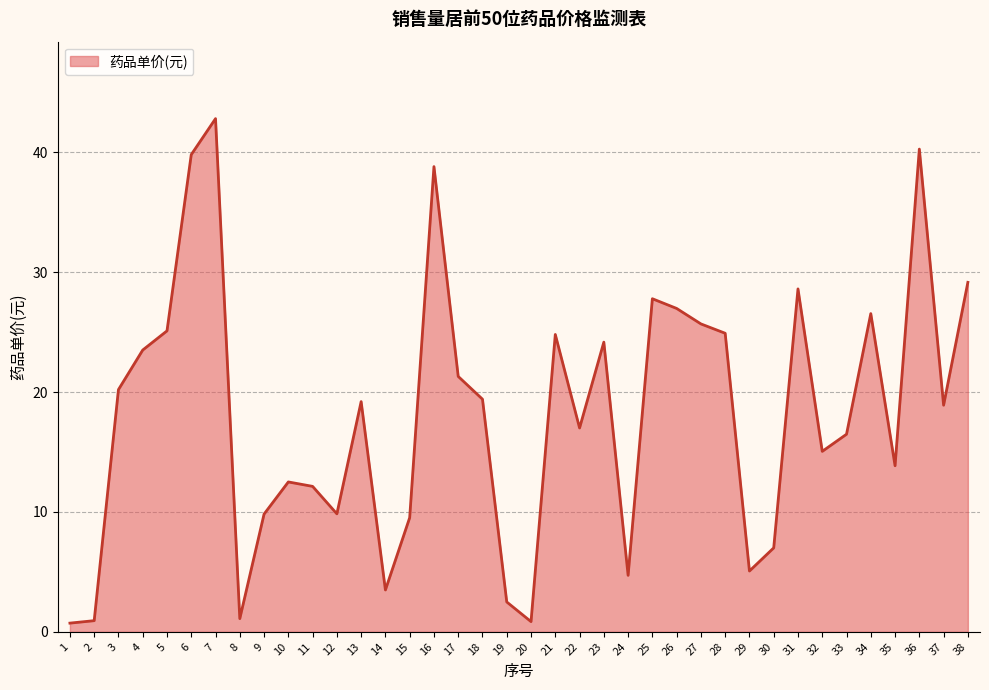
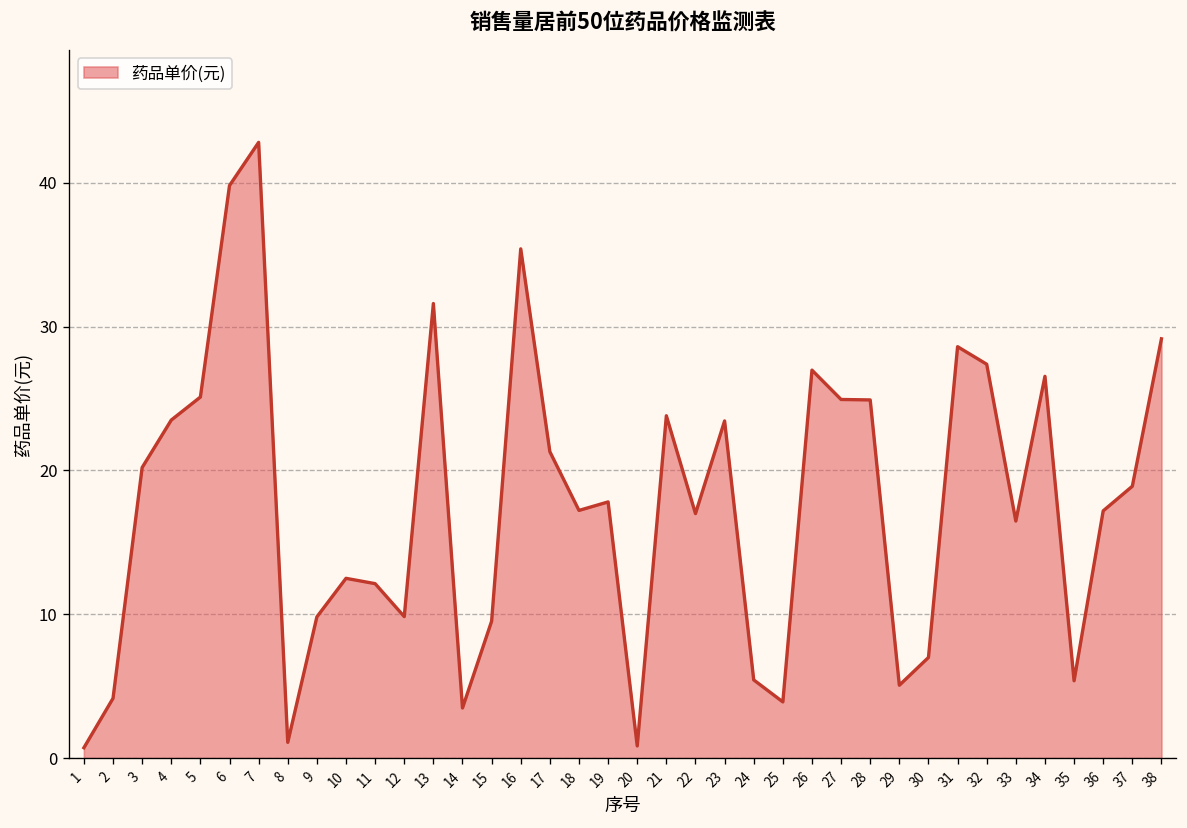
2: 0.9 -> 4.2
13: 19.2 -> 31.6
16: 38.8 -> 35.4
18: 19.4 -> 17.2
19: 2.5 -> 17.8
21: 24.8 -> 23.8
23: 24.2 -> 23.4
24: 4.7 -> 5.4
25: 27.8 -> 3.9
27: 25.7 -> 24.9
32: 15.1 -> 27.4
35: 13.9 -> 5.4
36: 40.3 -> 17.2
